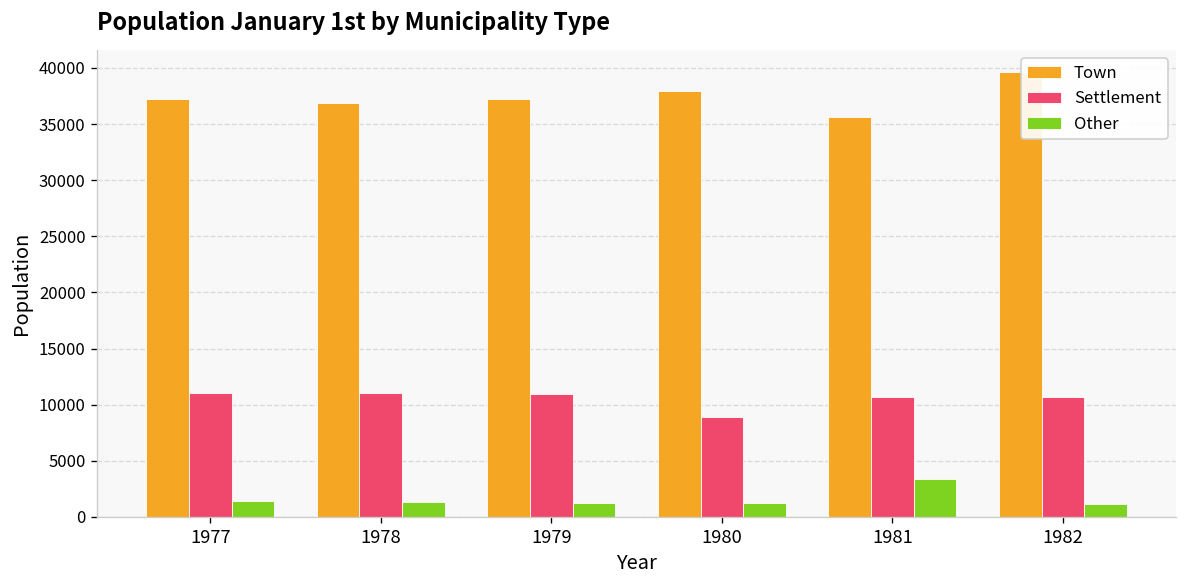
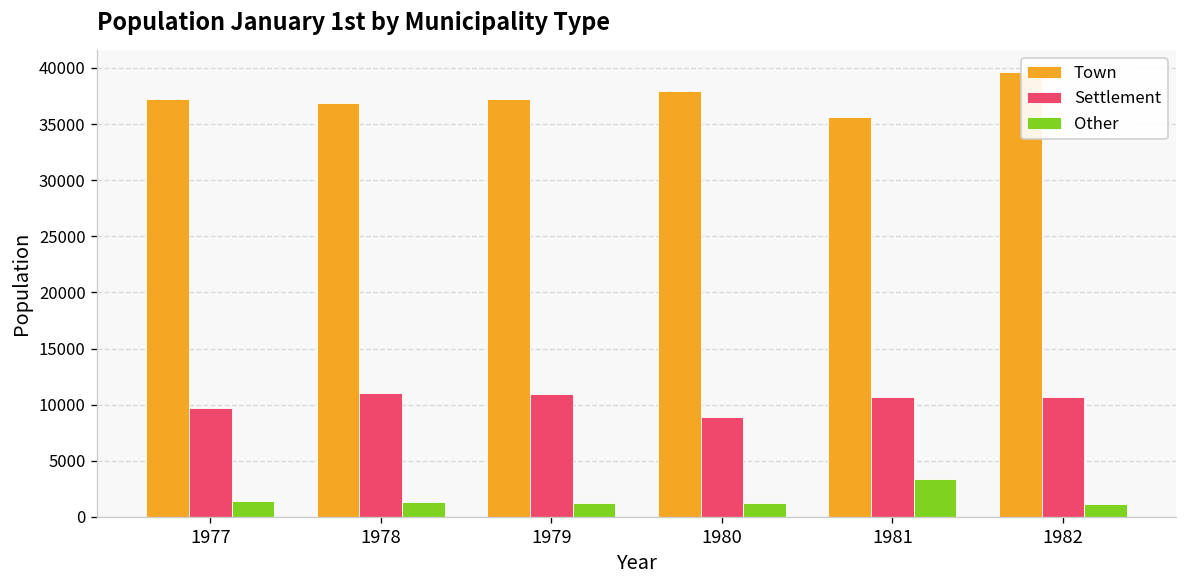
Settlement, 1977: 11000 -> 10000
